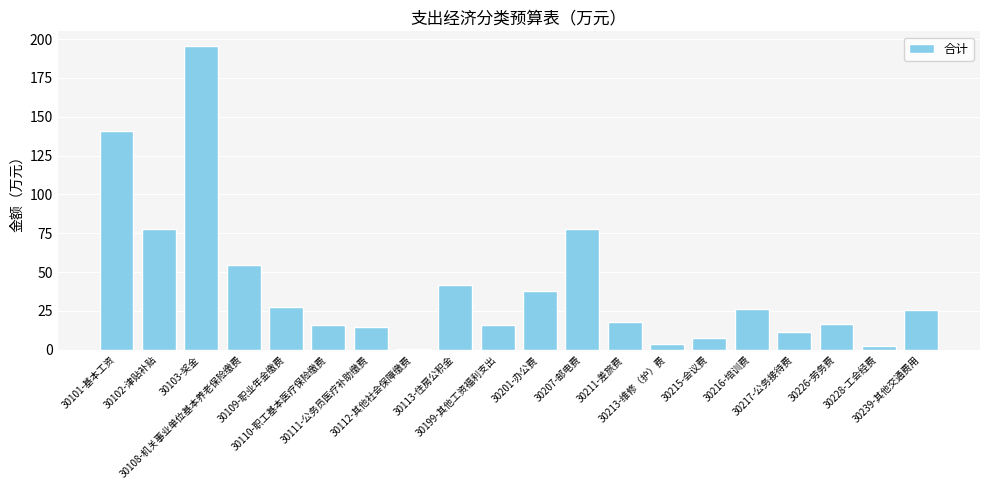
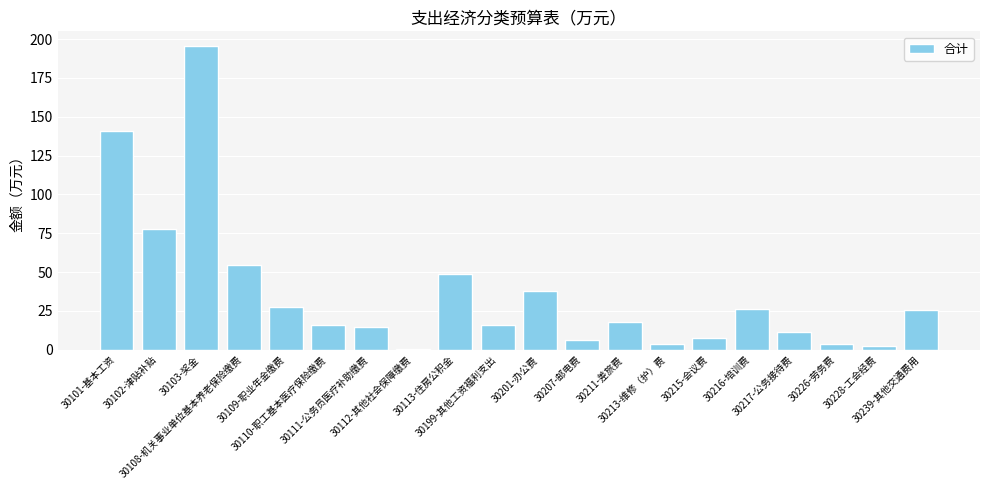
30113-住房公积金: 42 -> 49
30207-邮电费: 78 -> 6
30226-劳务费: 16 -> 4
